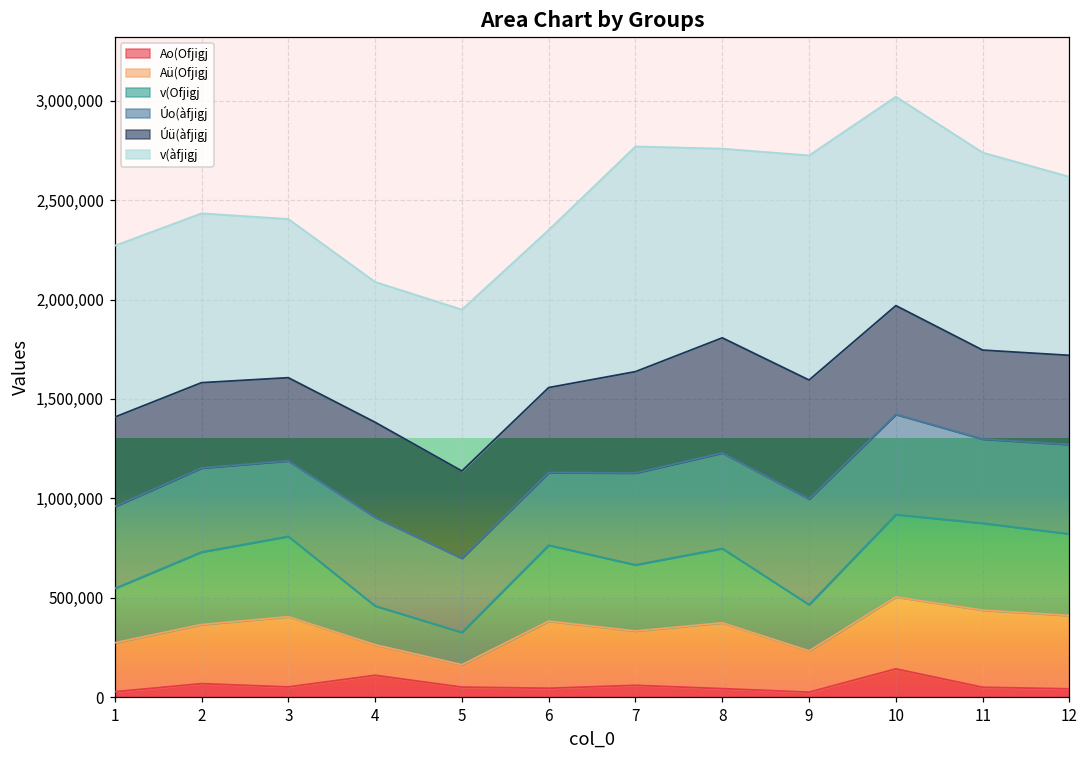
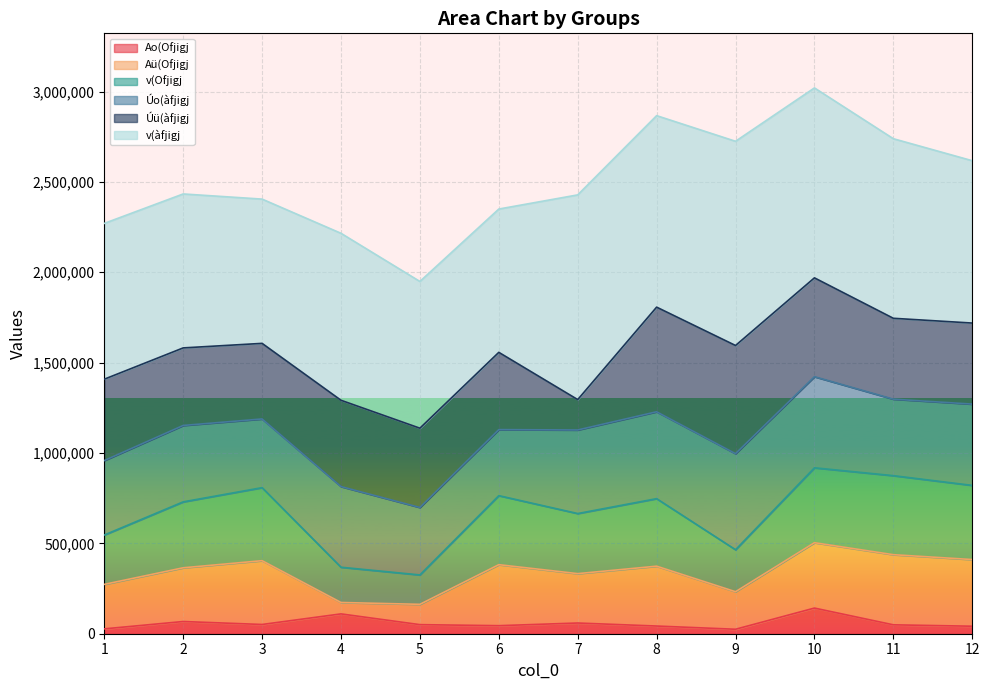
Aü(Ofjigj, 4: 150,000 -> 60,000
v(àfjigj, 4: 710,000 -> 920,000
Úü(àfjigj, 7: 510,000 -> 170,000
v(àfjigj, 8: 950,000 -> 1,060,000
